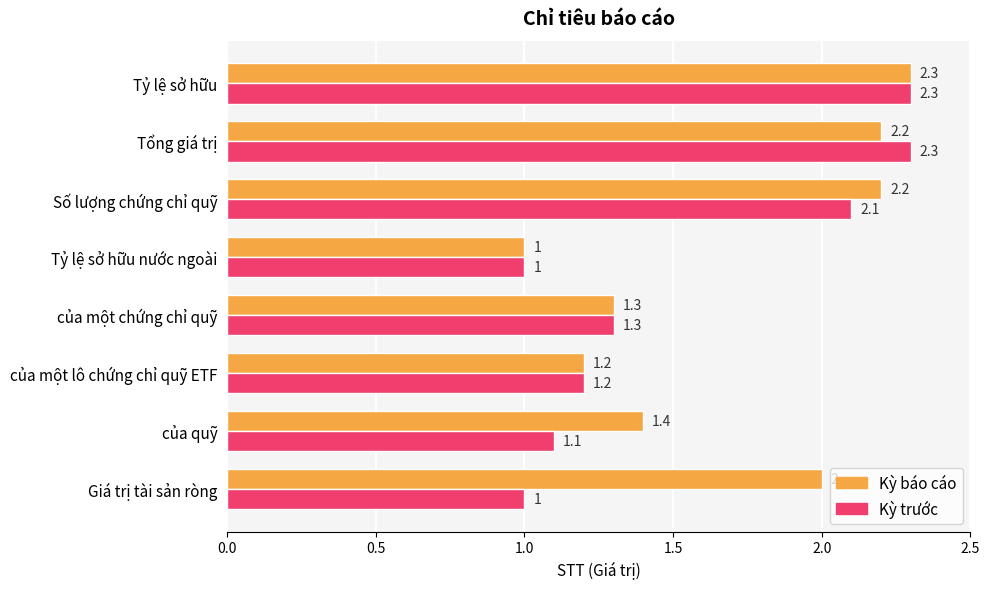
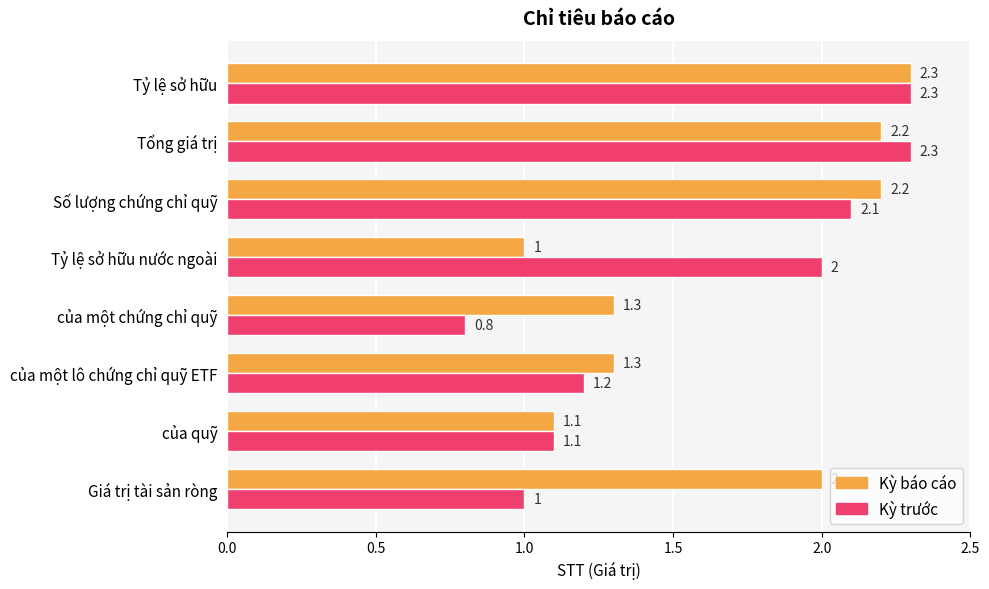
Kỳ trước, Tỷ lệ sở hữu nước ngoài: 1 -> 2
Kỳ trước, của một chứng chỉ quỹ: 1.3 -> 0.8
Kỳ báo cáo, của một lô chứng chỉ quỹ ETF: 1.2 -> 1.3
Kỳ báo cáo, của quỹ: 1.4 -> 1.1
